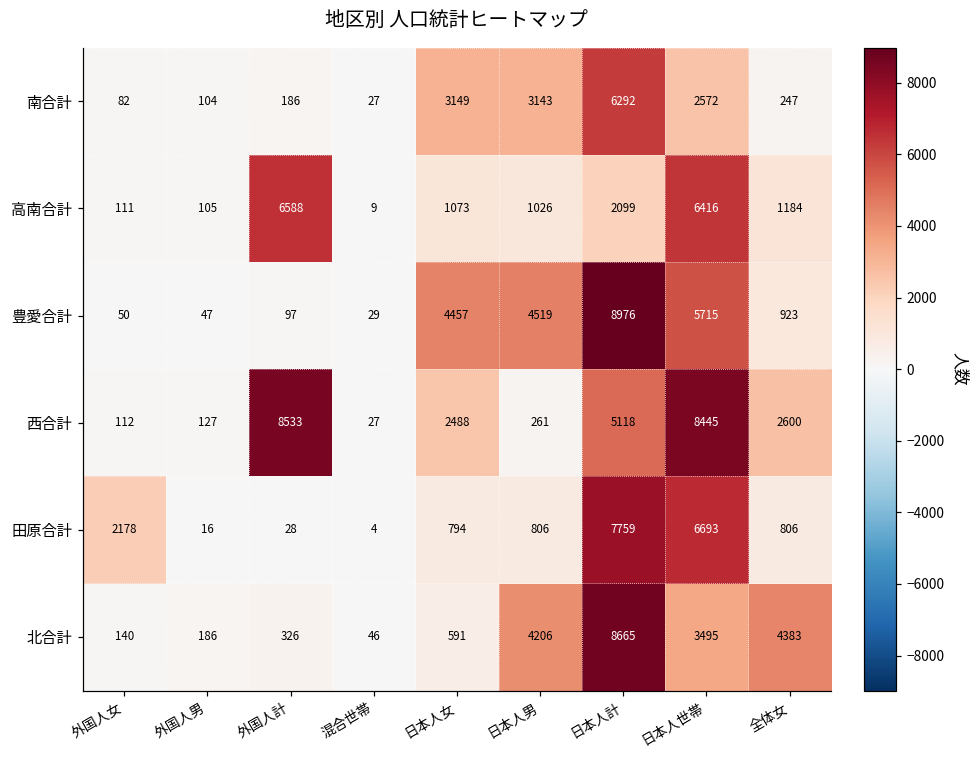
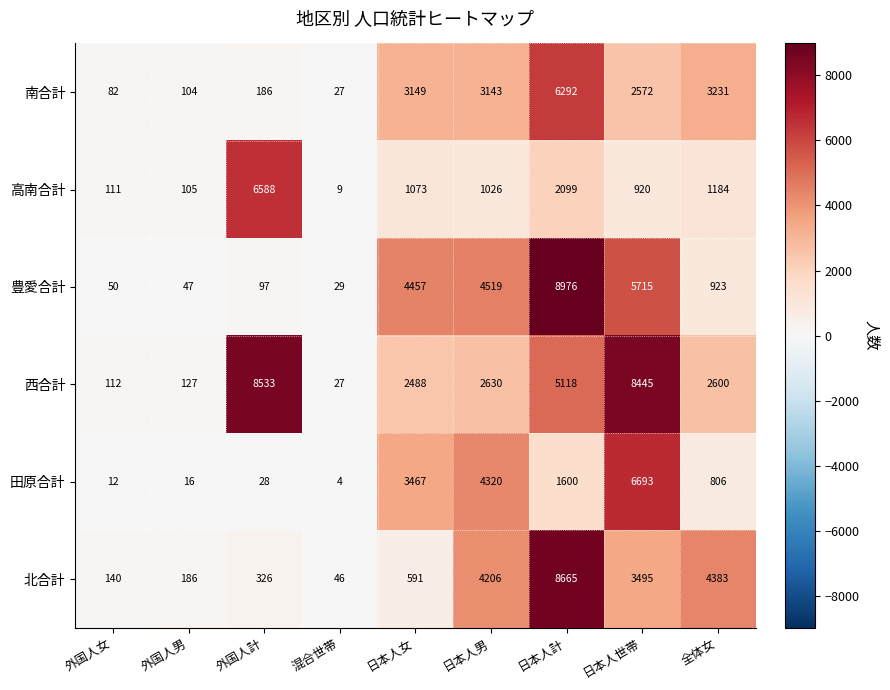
南合計, 全体女: 247 -> 3231
高南合計, 日本人世帯: 6416 -> 920
西合計, 日本人男: 261 -> 2630
田原合計, 外国人女: 2178 -> 12
田原合計, 日本人女: 794 -> 3467
田原合計, 日本人男: 806 -> 4320
田原合計, 日本人計: 7759 -> 1600
